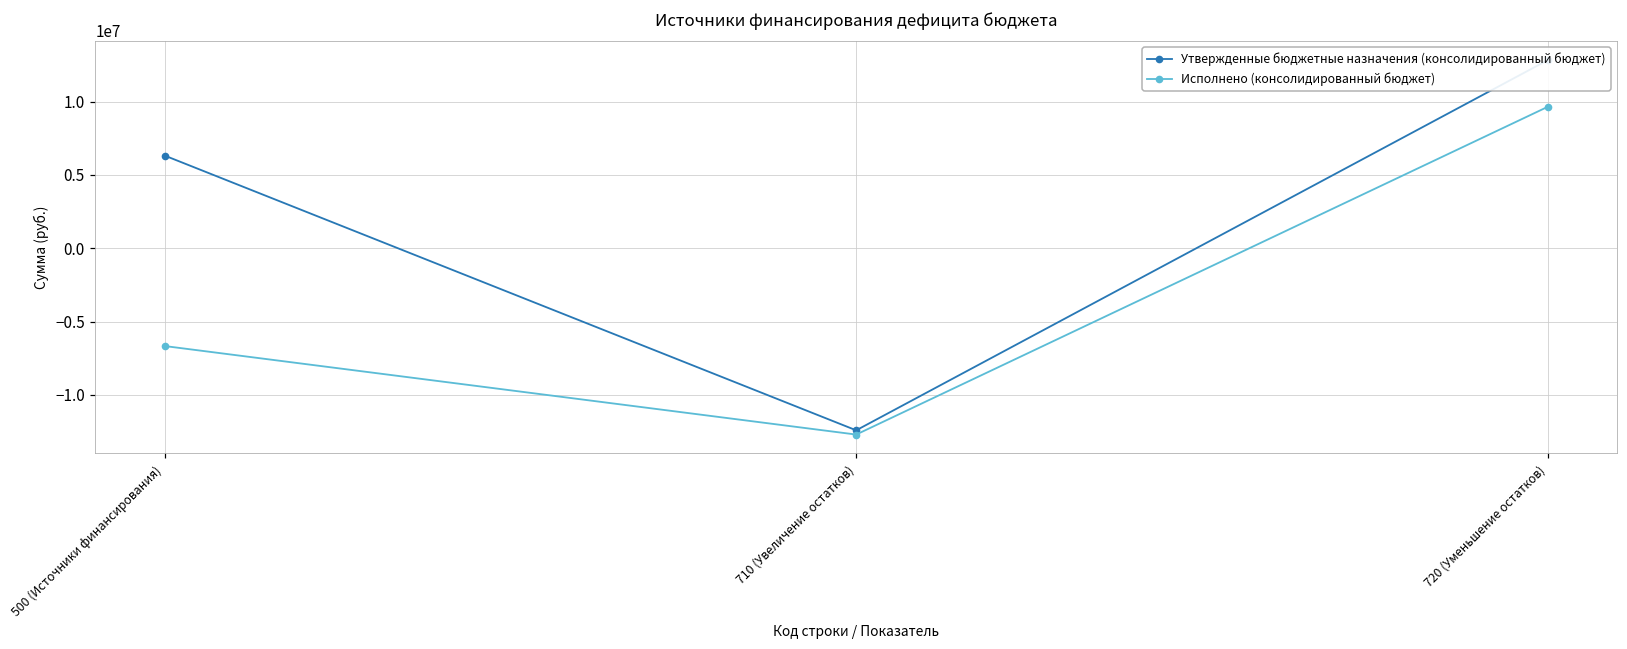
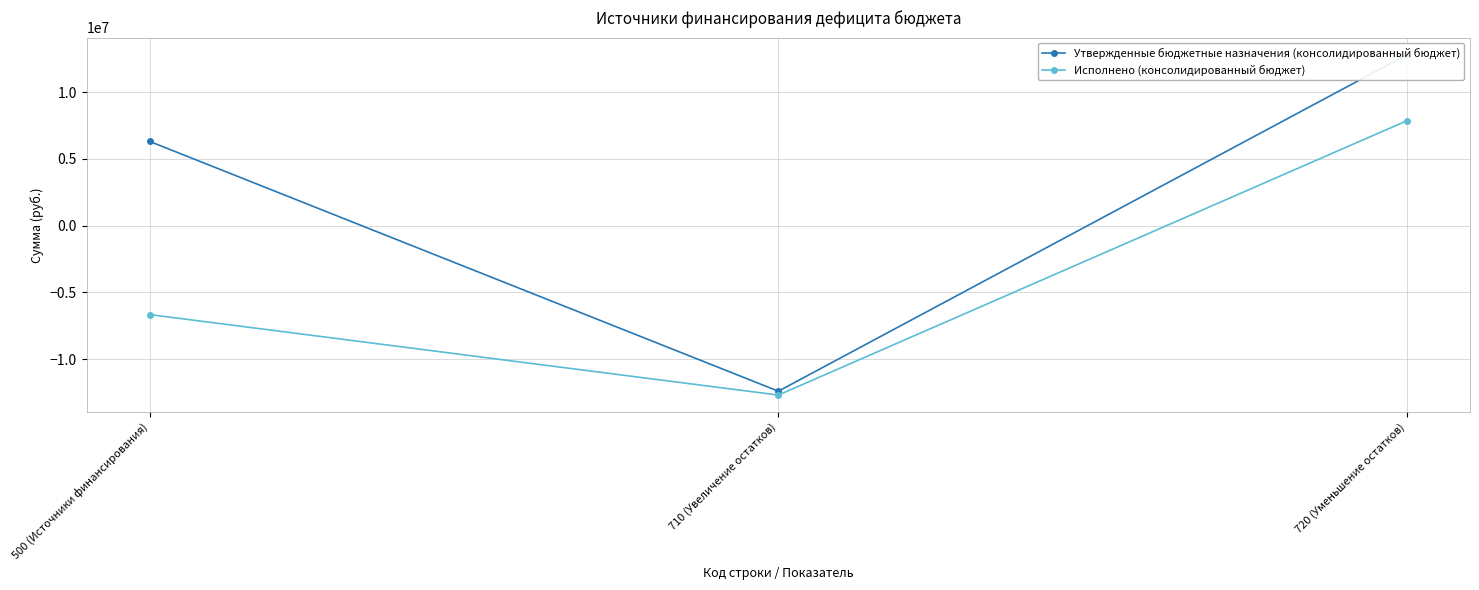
Исполнено (консолидированный бюджет), 720 (Уменьшение остатков): 9600000 -> 7900000
